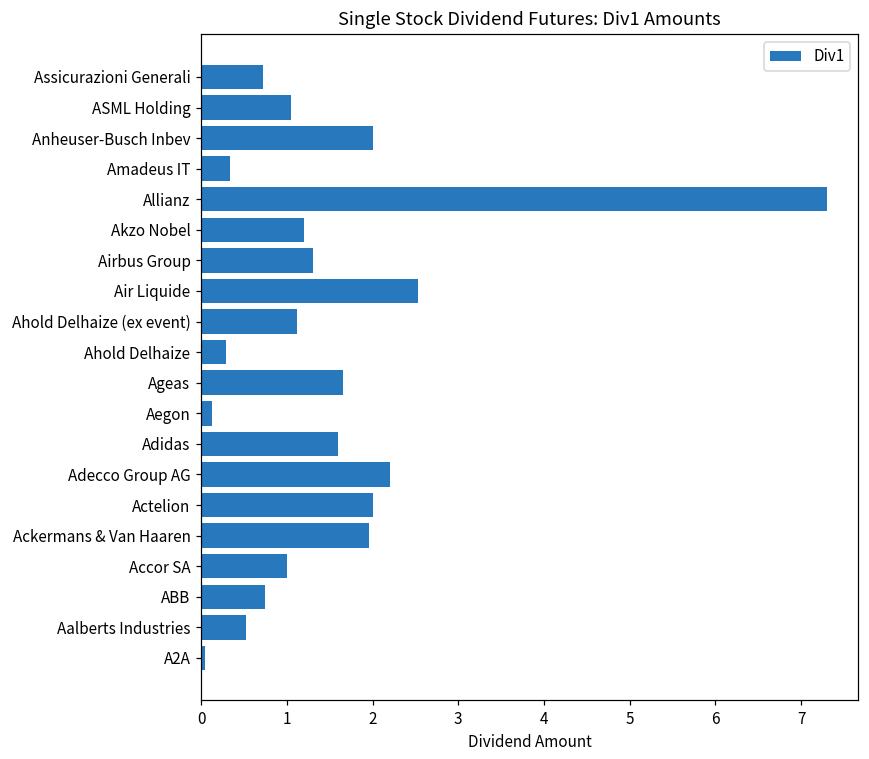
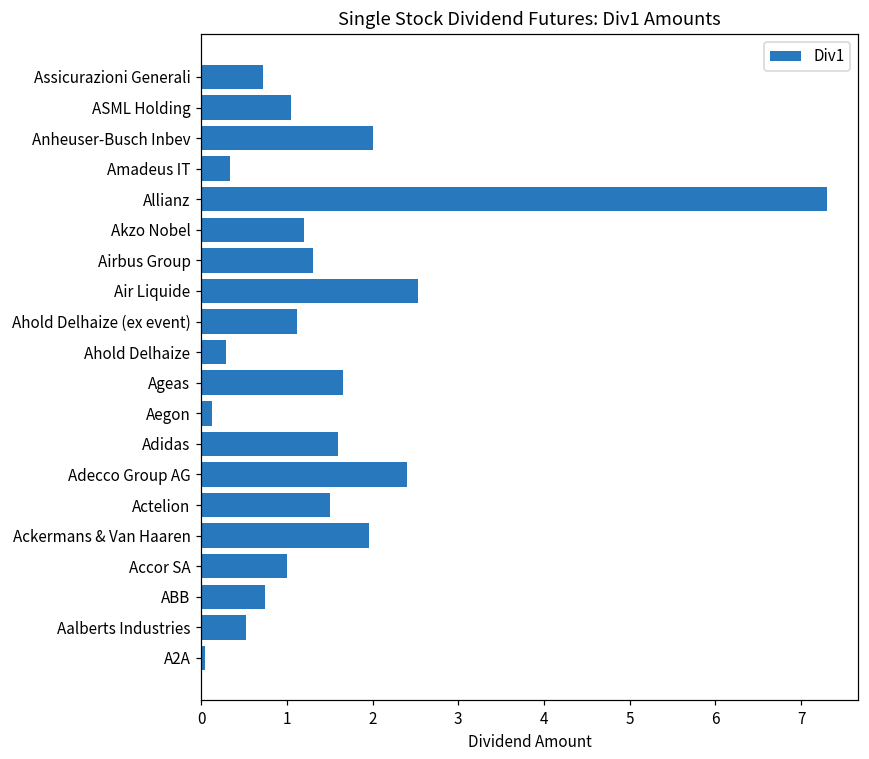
Adecco Group AG: 2.2 -> 2.4
Actelion: 2.0 -> 1.5
